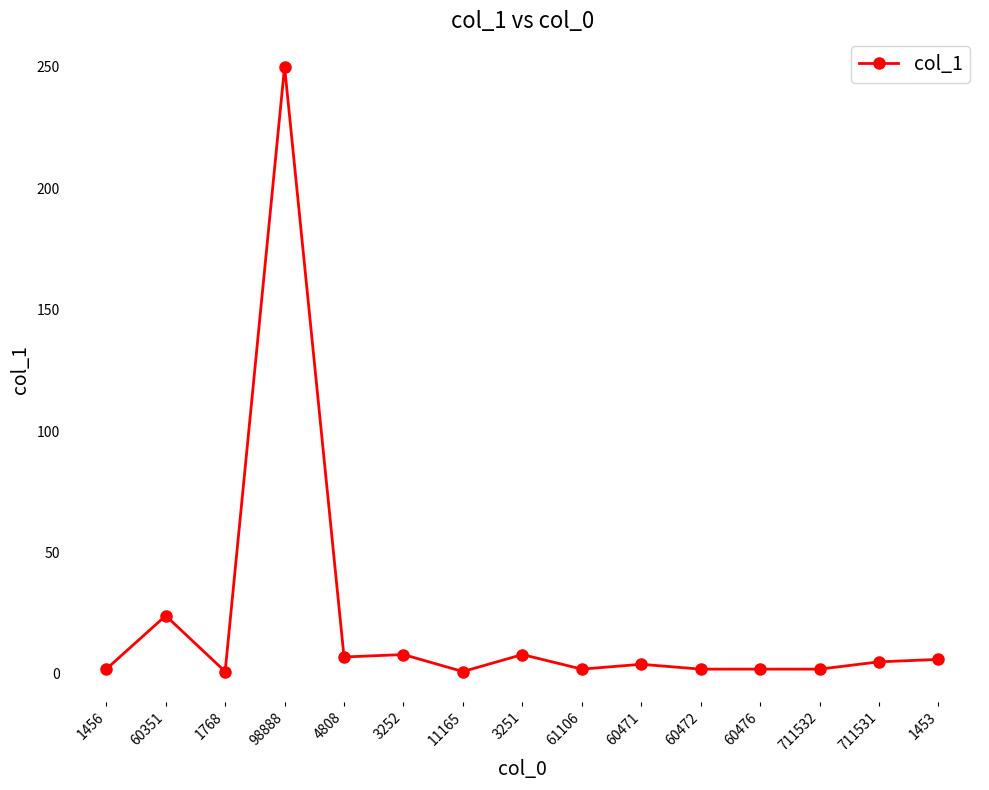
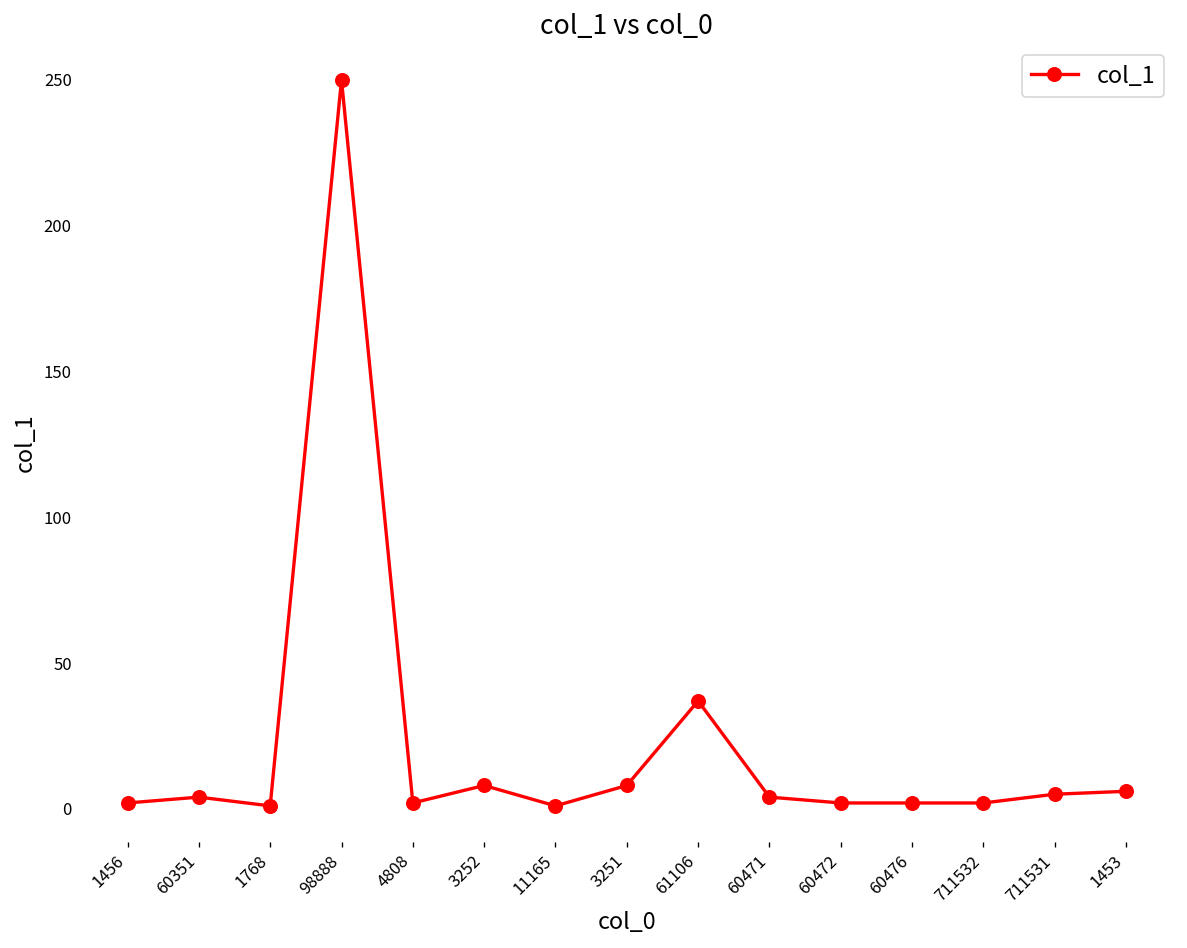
60351: 24 -> 4
4808: 7 -> 2
61106: 2 -> 37
